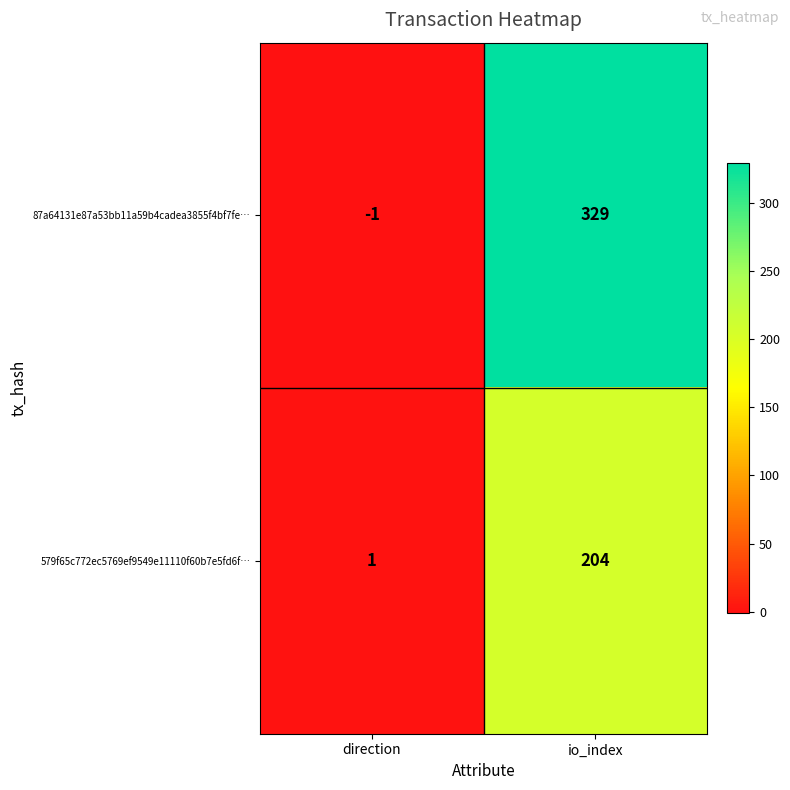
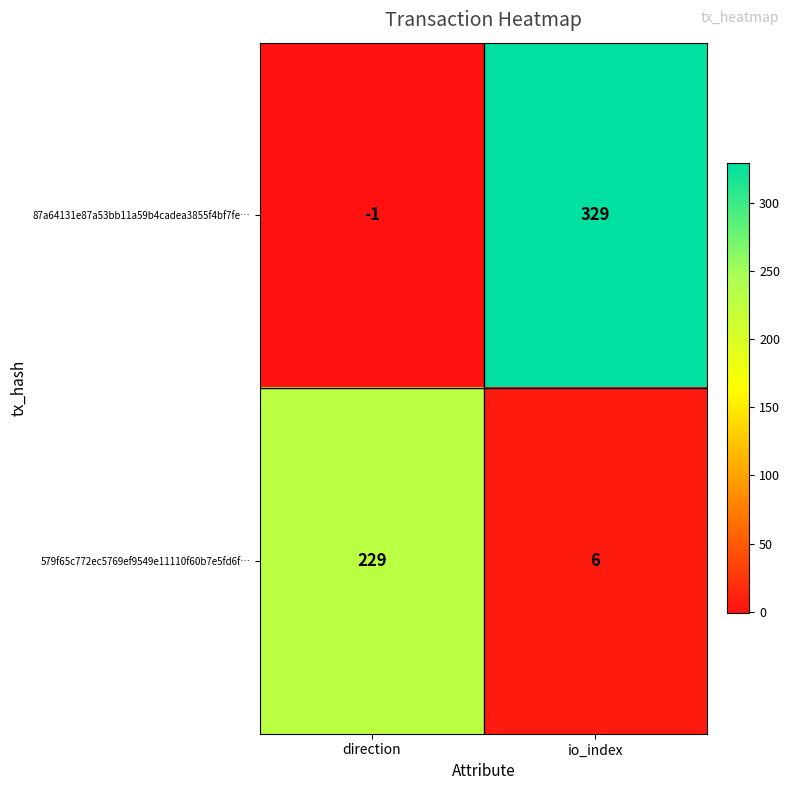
579f65c772ec5769ef9549e11110f60b7e5fd6f…, direction: 1 -> 229
579f65c772ec5769ef9549e11110f60b7e5fd6f…, io_index: 204 -> 6
